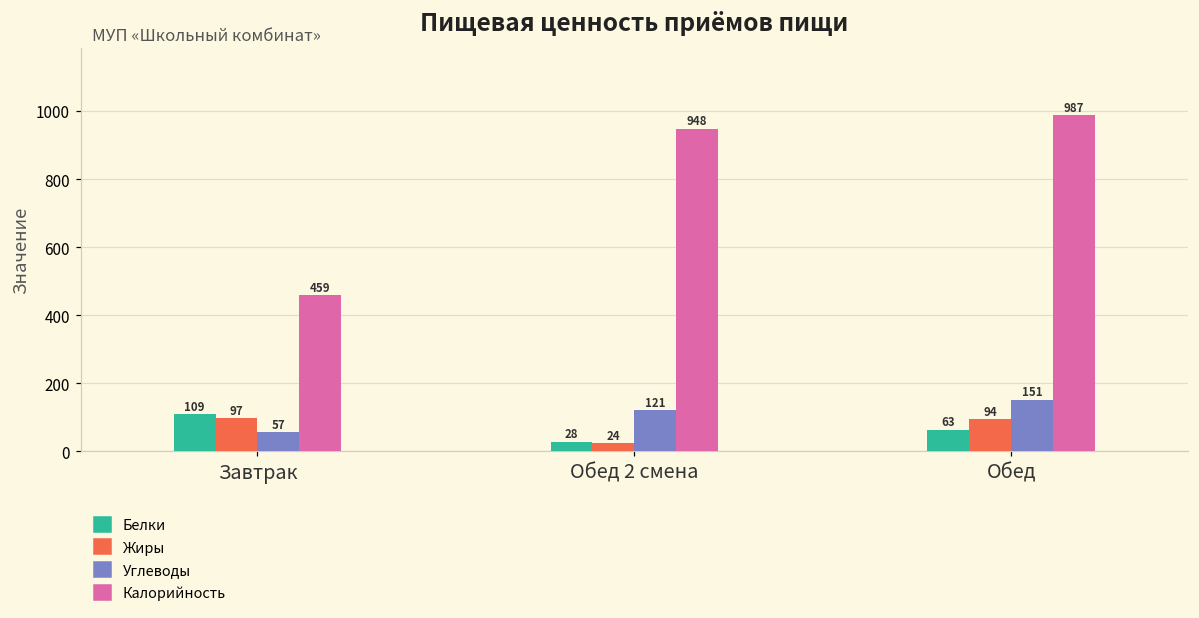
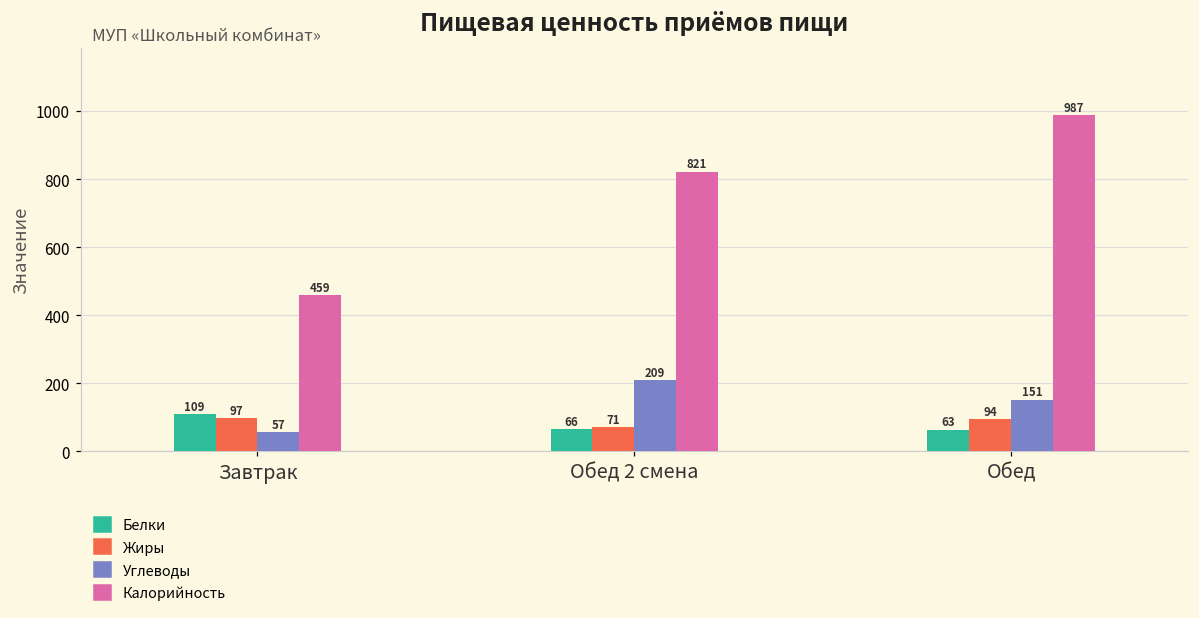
Белки, Обед 2 смена: 28 -> 66
Жиры, Обед 2 смена: 24 -> 71
Углеводы, Обед 2 смена: 121 -> 209
Калорийность, Обед 2 смена: 948 -> 821
